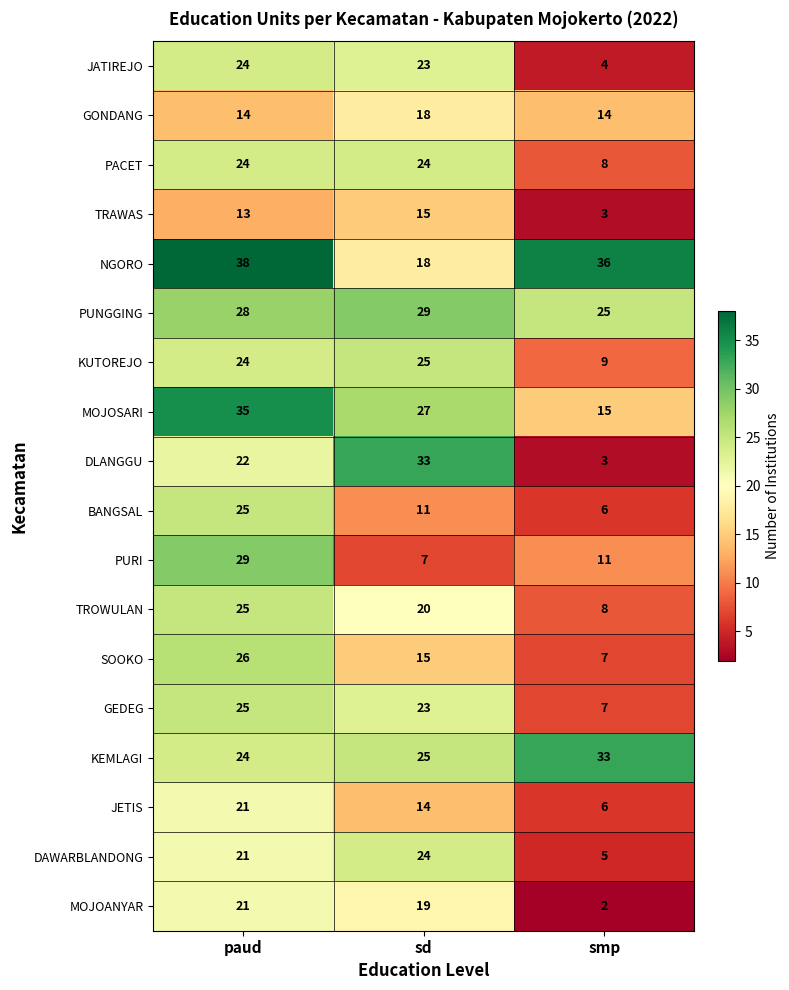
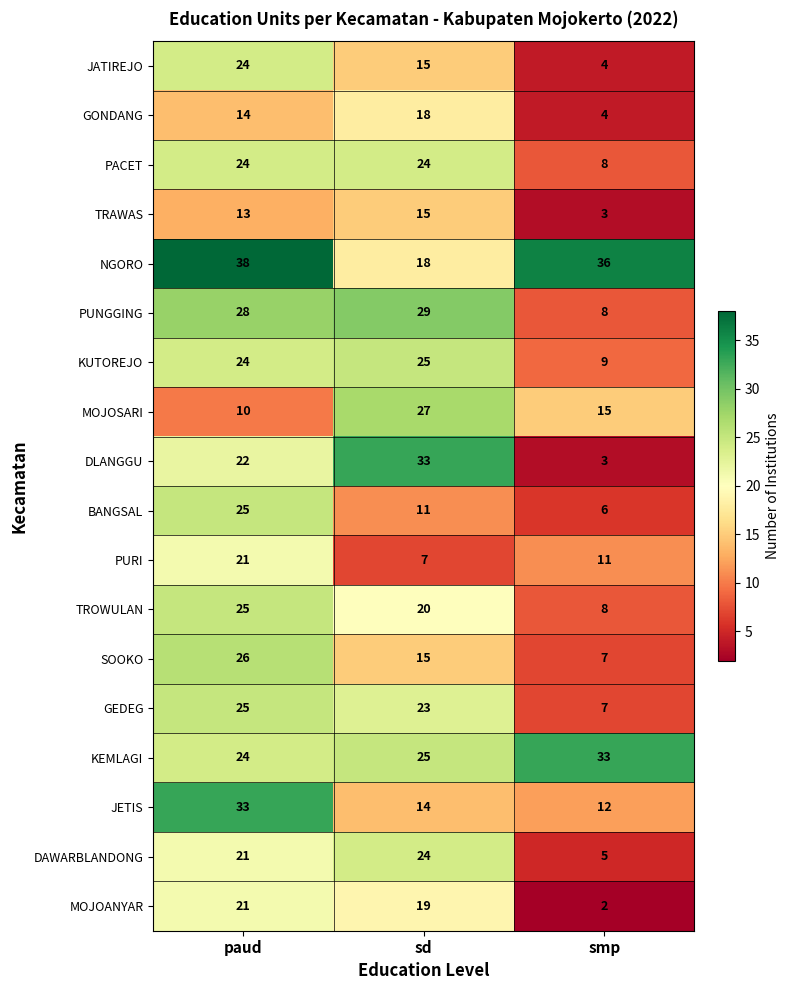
JATIREJO, sd: 23 -> 15
GONDANG, smp: 14 -> 4
PUNGGING, smp: 25 -> 8
MOJOSARI, paud: 35 -> 10
PURI, paud: 29 -> 21
JETIS, paud: 21 -> 33
JETIS, smp: 6 -> 12
